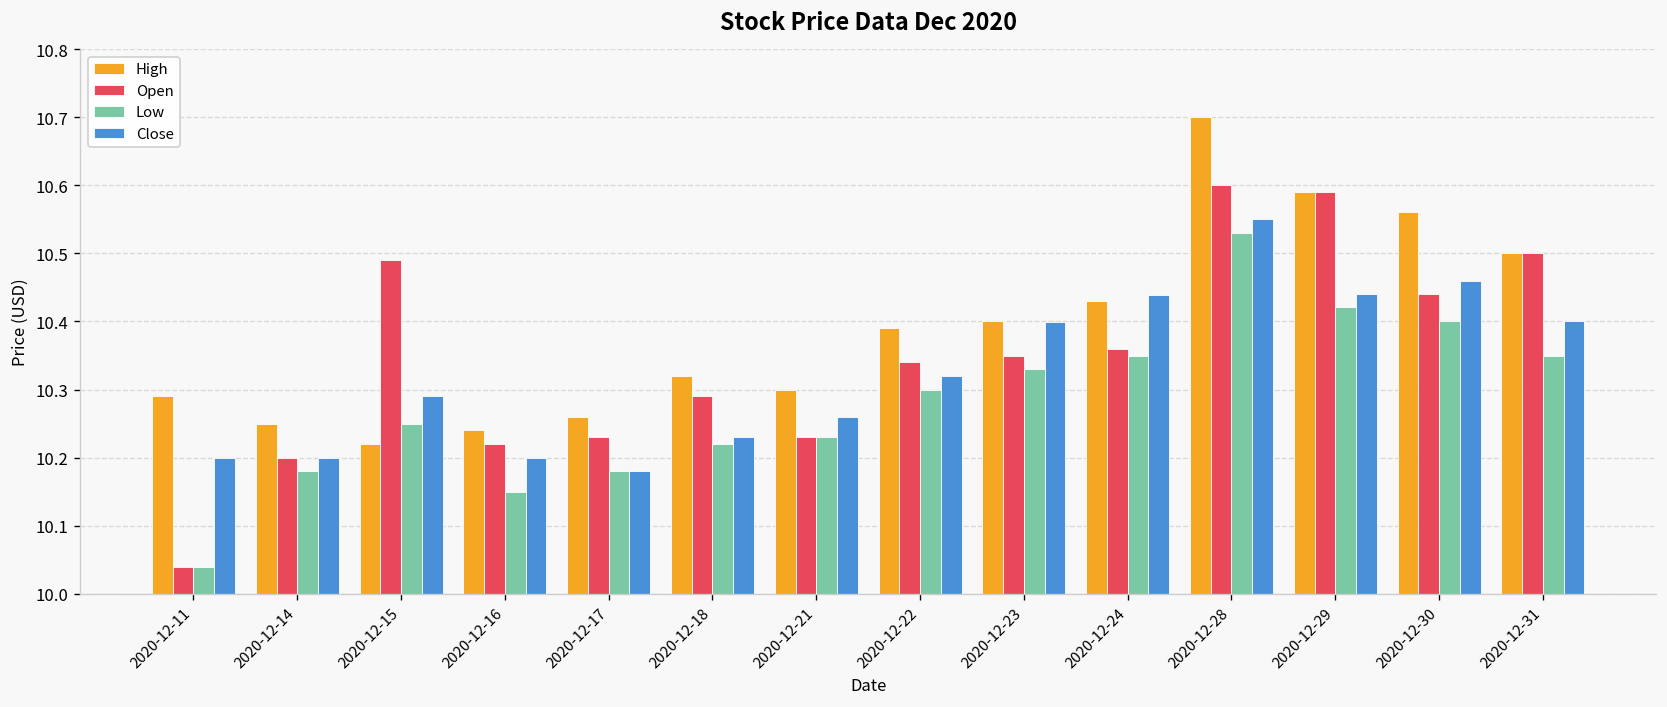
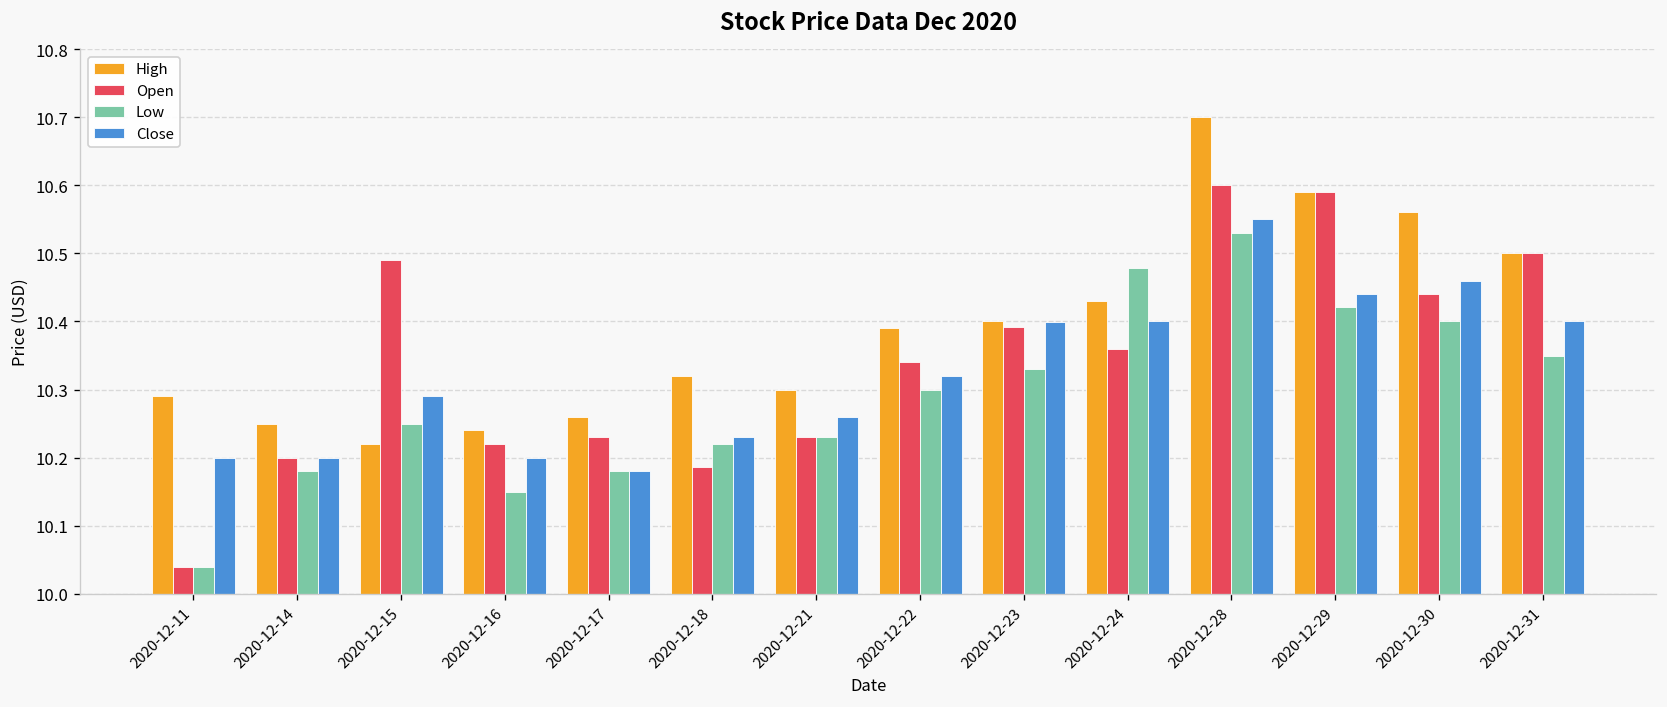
Open, 2020-12-18: 10.29 -> 10.19
Open, 2020-12-23: 10.35 -> 10.39
Low, 2020-12-24: 10.35 -> 10.48
Close, 2020-12-24: 10.44 -> 10.40
